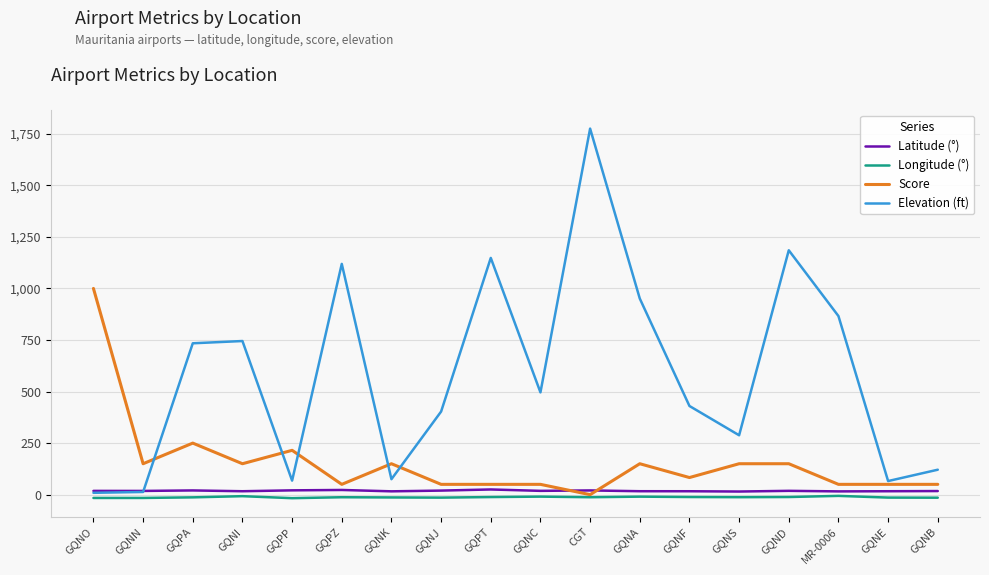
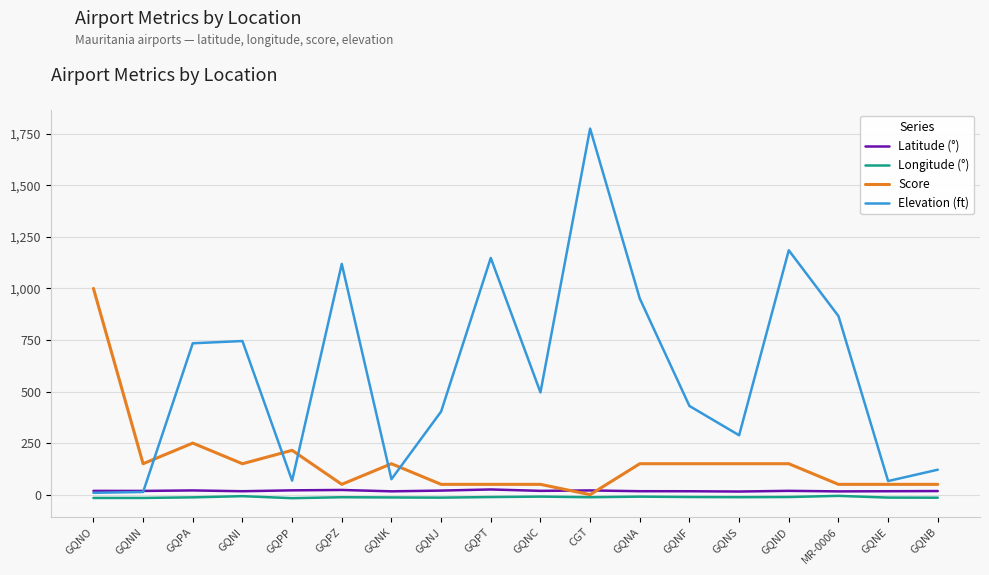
Score, GQNF: 80 -> 150
